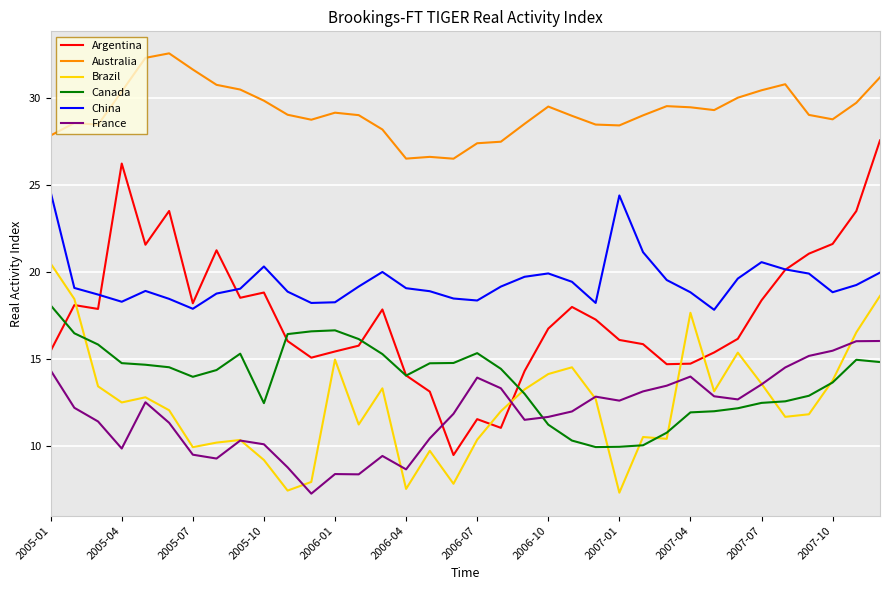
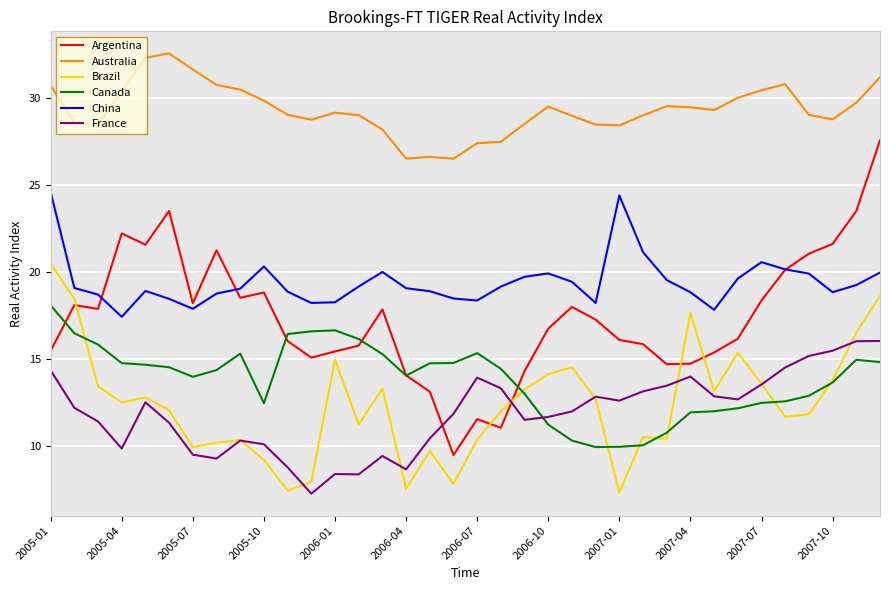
Australia, 2005-01: 27.9 -> 30.7
Argentina, 2005-04: 26.2 -> 22.2
China, 2005-04: 18.3 -> 17.4
